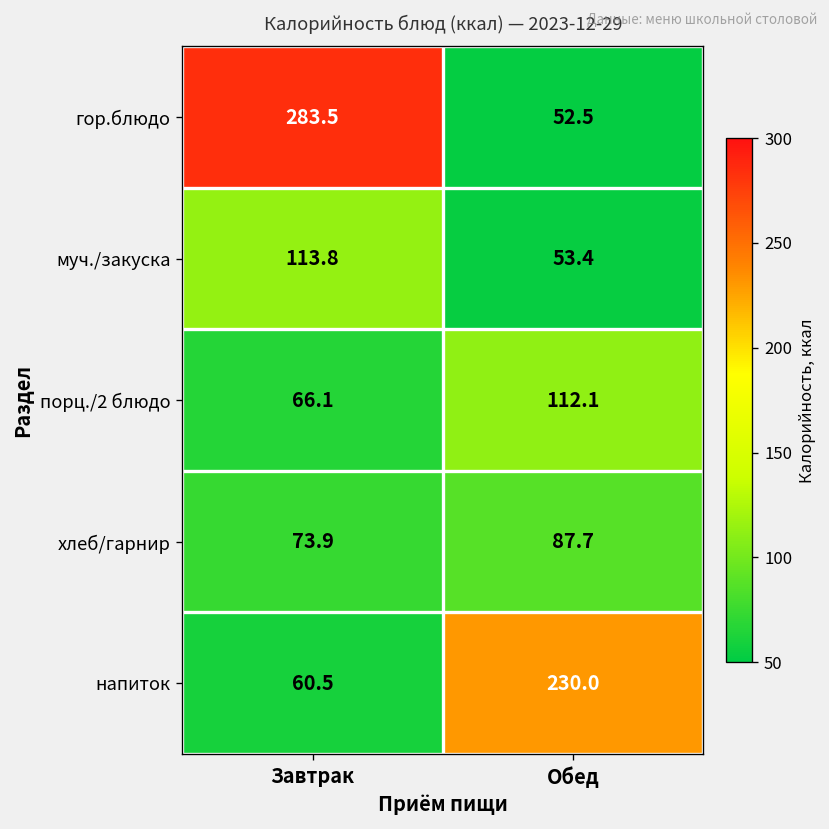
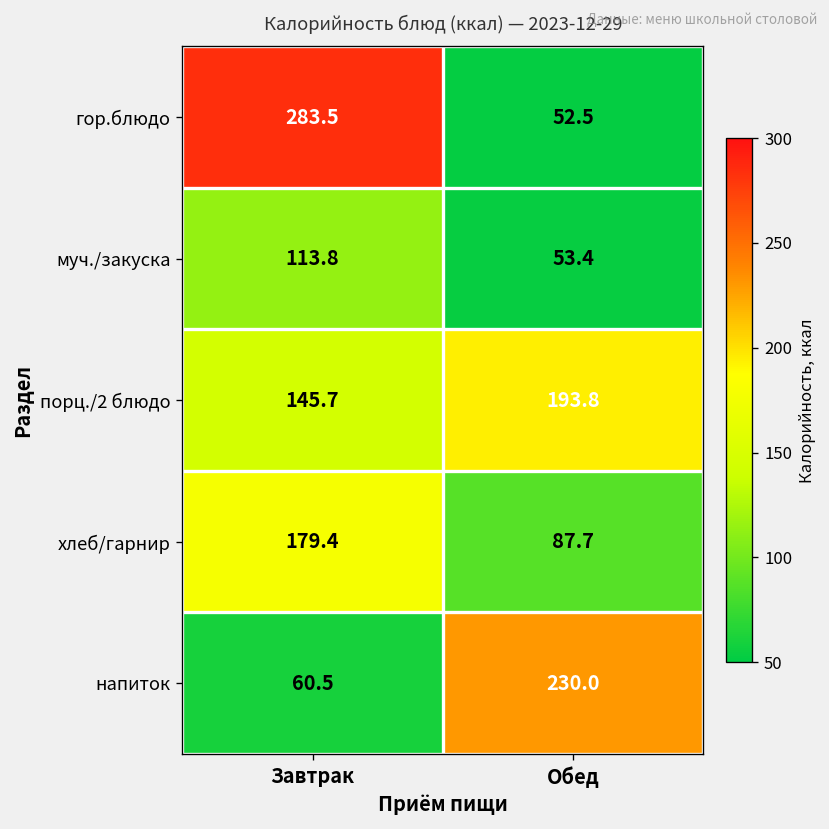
порц./2 блюдо, Завтрак: 66.1 -> 145.7
порц./2 блюдо, Обед: 112.1 -> 193.8
хлеб/гарнир, Завтрак: 73.9 -> 179.4
